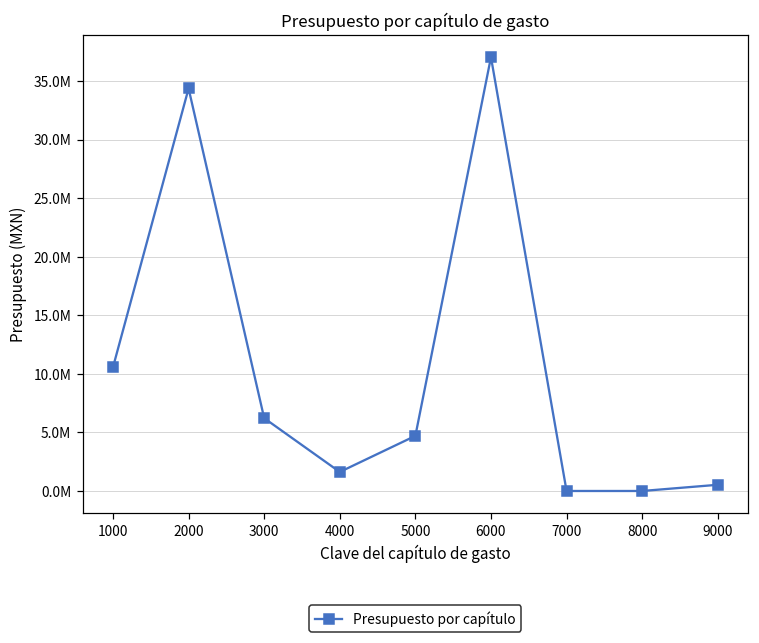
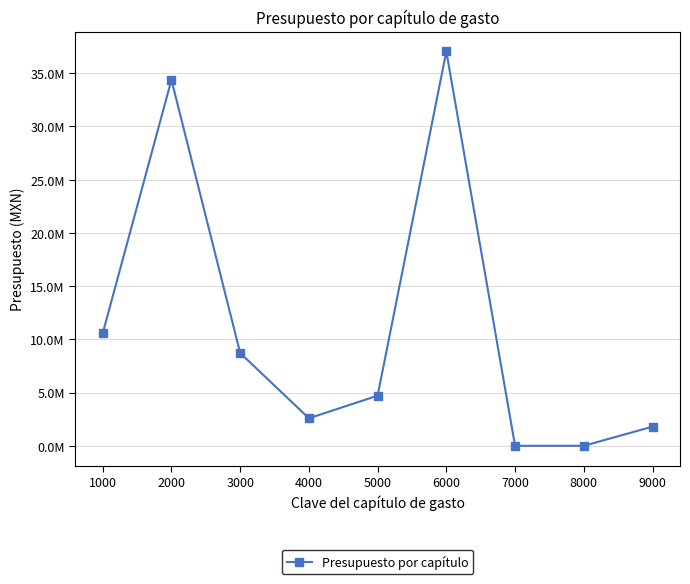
3000: 6200000 -> 8700000
4000: 1600000 -> 2600000
9000: 500000 -> 1800000
